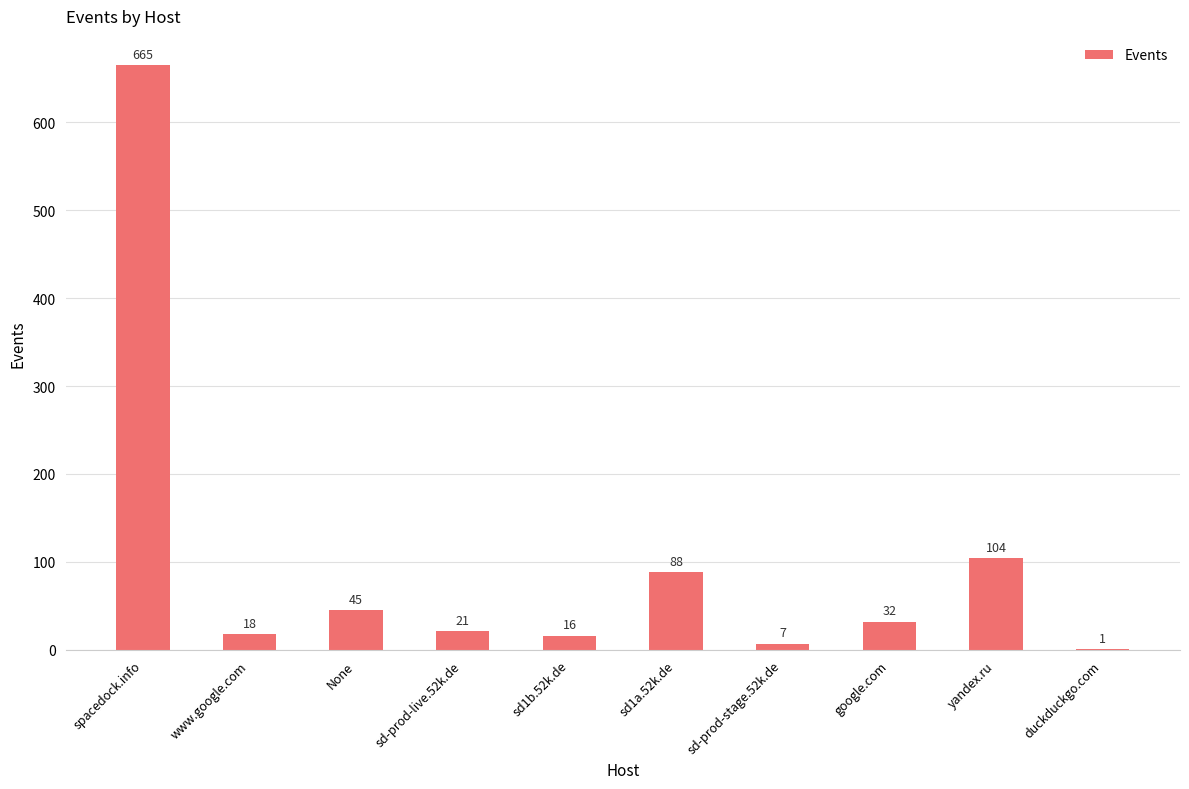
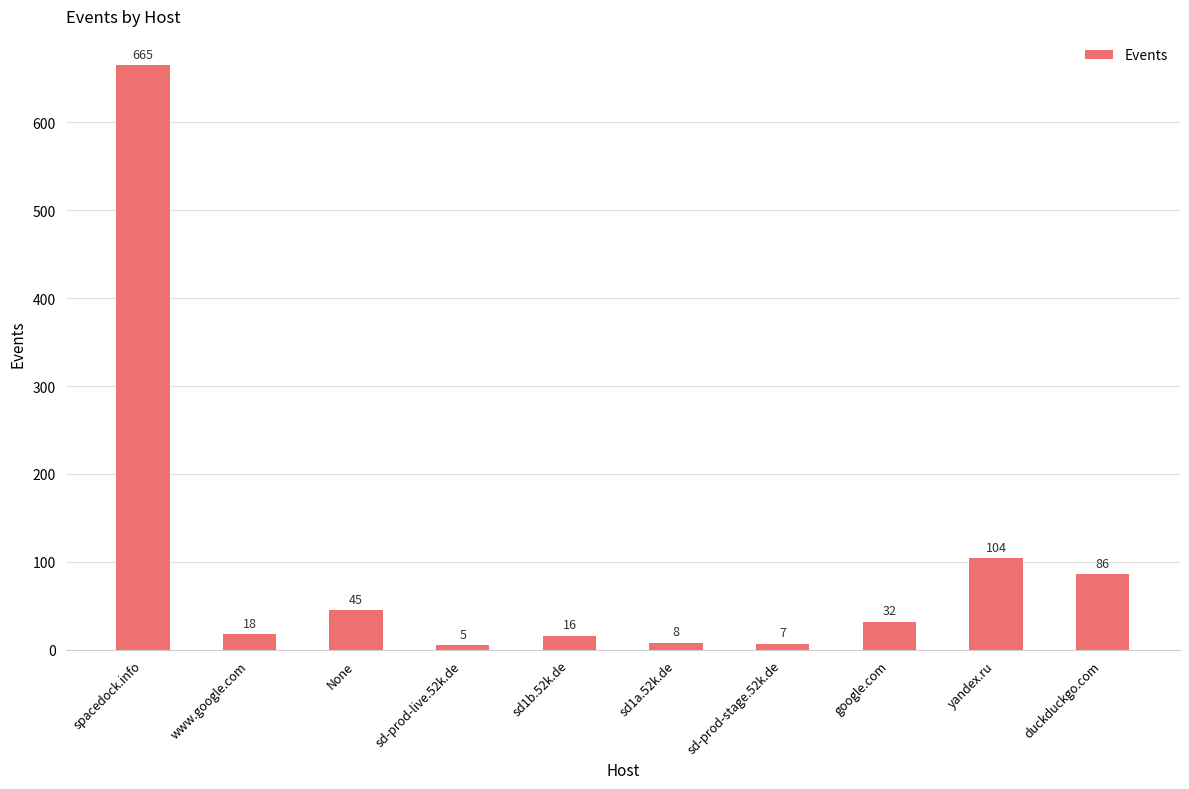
sd-prod-live.52k.de: 21 -> 5
sd1a.52k.de: 88 -> 8
duckduckgo.com: 1 -> 86
